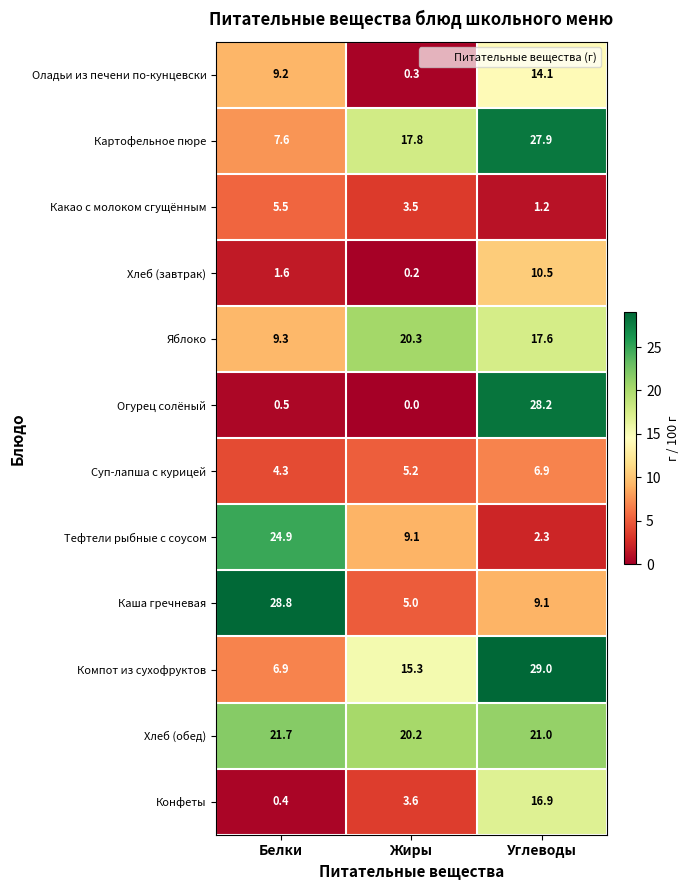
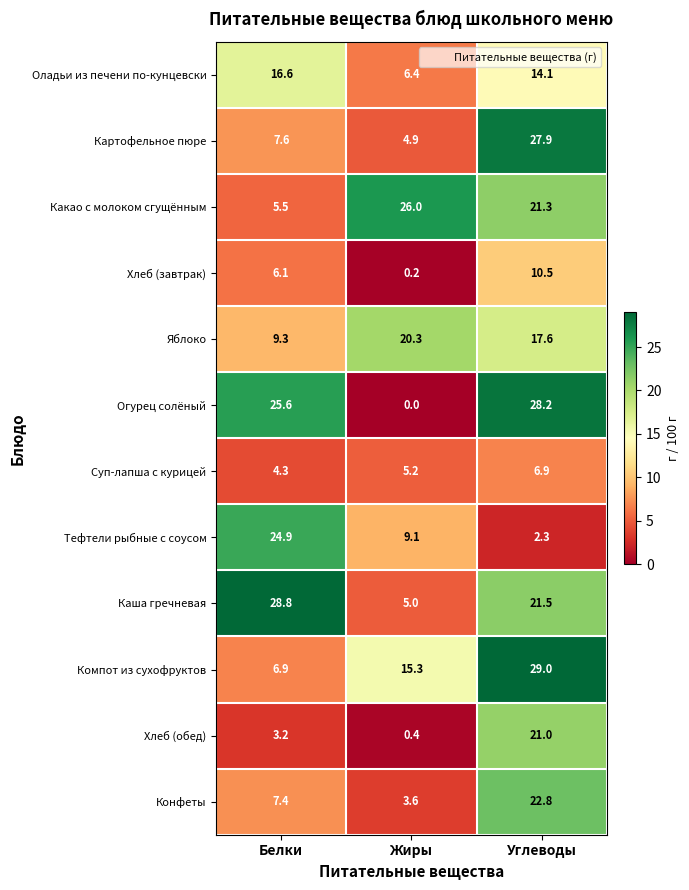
Оладьи из печени по-кунцевски, Белки: 9.2 -> 16.6
Оладьи из печени по-кунцевски, Жиры: 0.3 -> 6.4
Картофельное пюре, Жиры: 17.8 -> 4.9
Какао с молоком сгущённым, Жиры: 3.5 -> 26.0
Какао с молоком сгущённым, Углеводы: 1.2 -> 21.3
Хлеб (завтрак), Белки: 1.6 -> 6.1
Огурец солёный, Белки: 0.5 -> 25.6
Каша гречневая, Углеводы: 9.1 -> 21.5
Хлеб (обед), Белки: 21.7 -> 3.2
Хлеб (обед), Жиры: 20.2 -> 0.4
Конфеты, Белки: 0.4 -> 7.4
Конфеты, Углеводы: 16.9 -> 22.8
